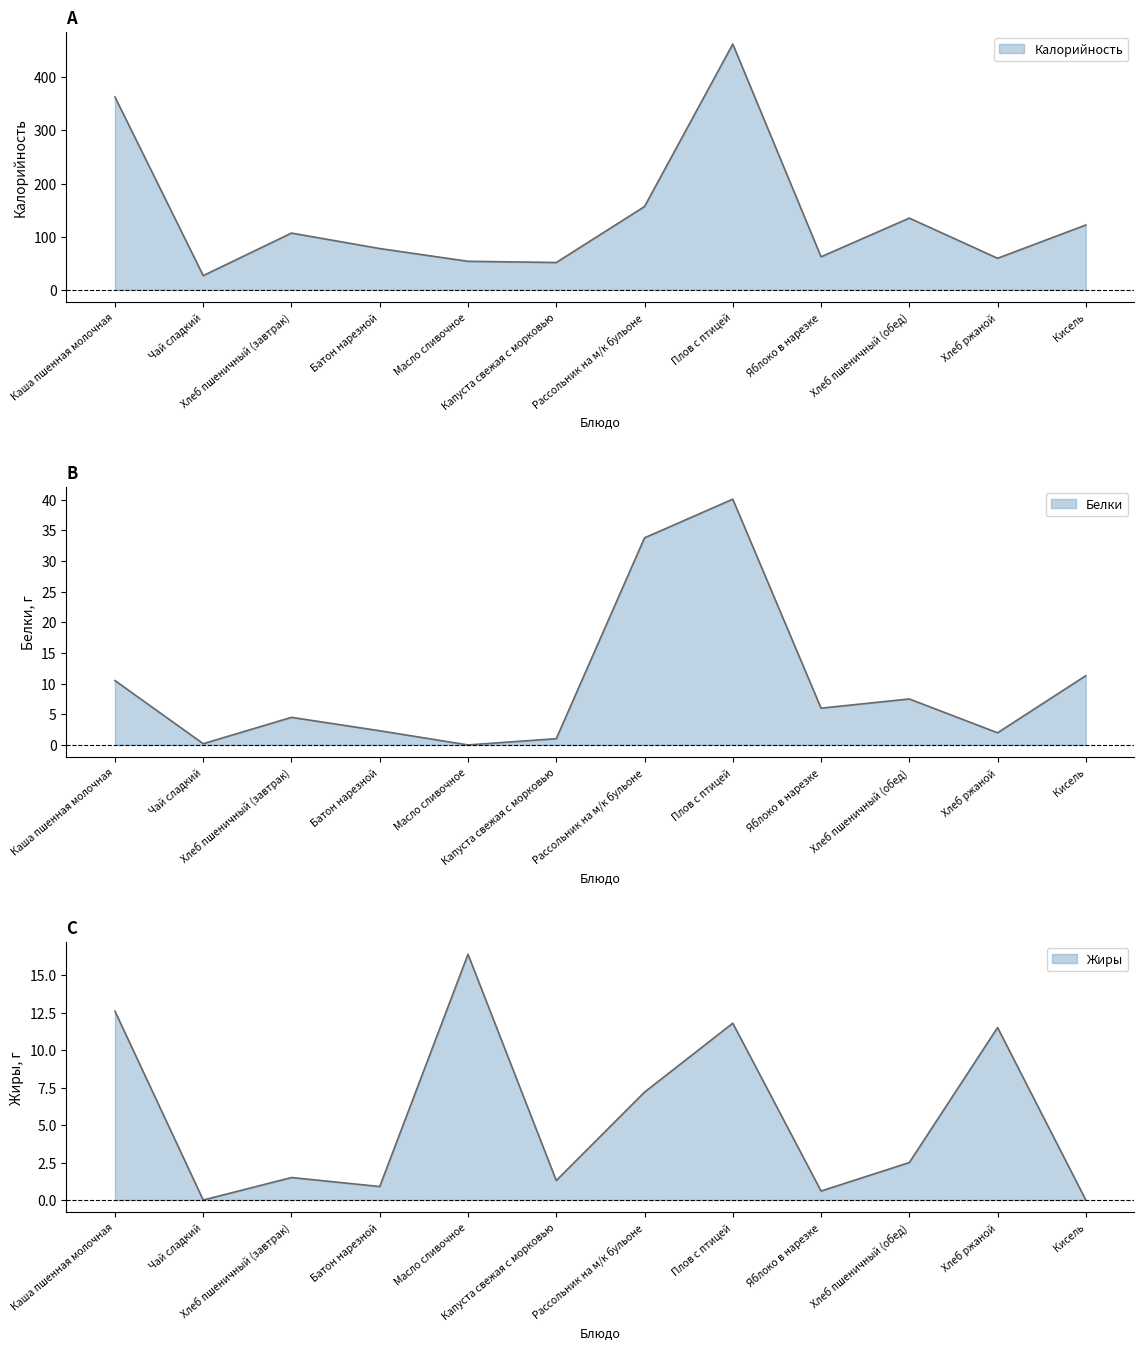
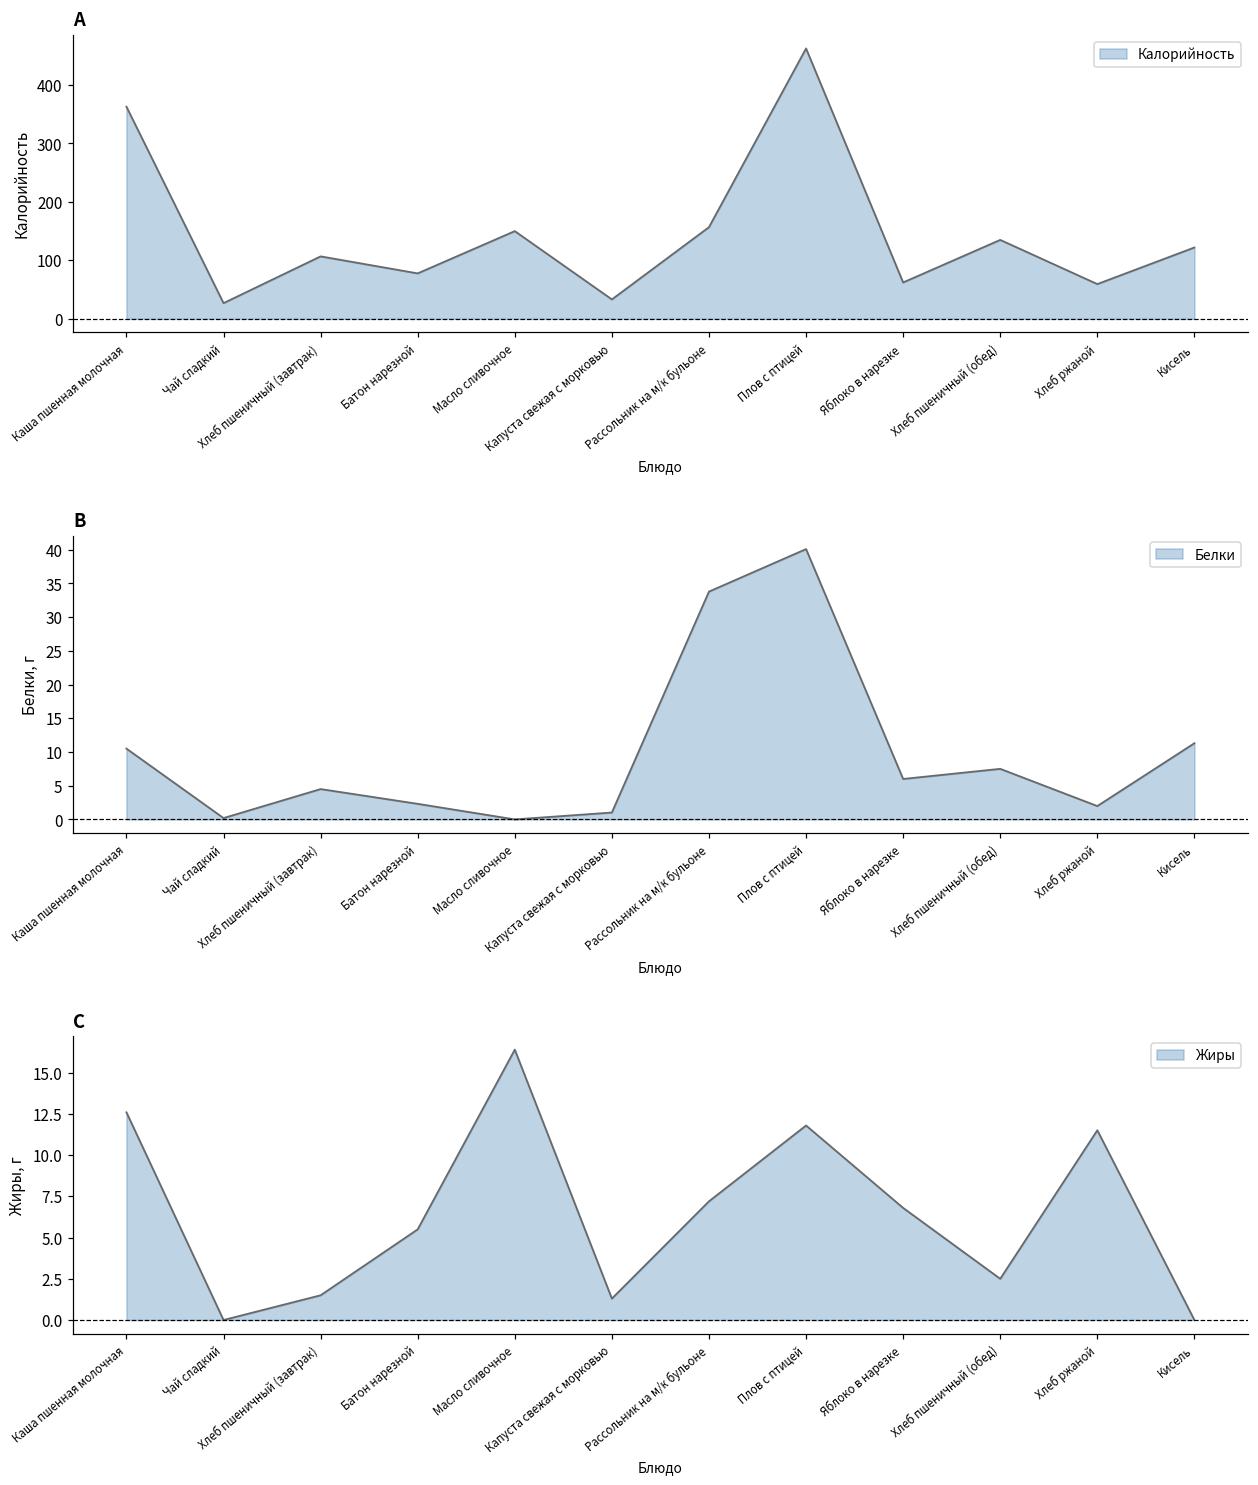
A, Масло сливочное: 50 -> 150
A, Капуста свежая с морковью: 50 -> 30
C, Батон нарезной: 0.9 -> 5.5
C, Яблоко в нарезке: 0.6 -> 6.8
